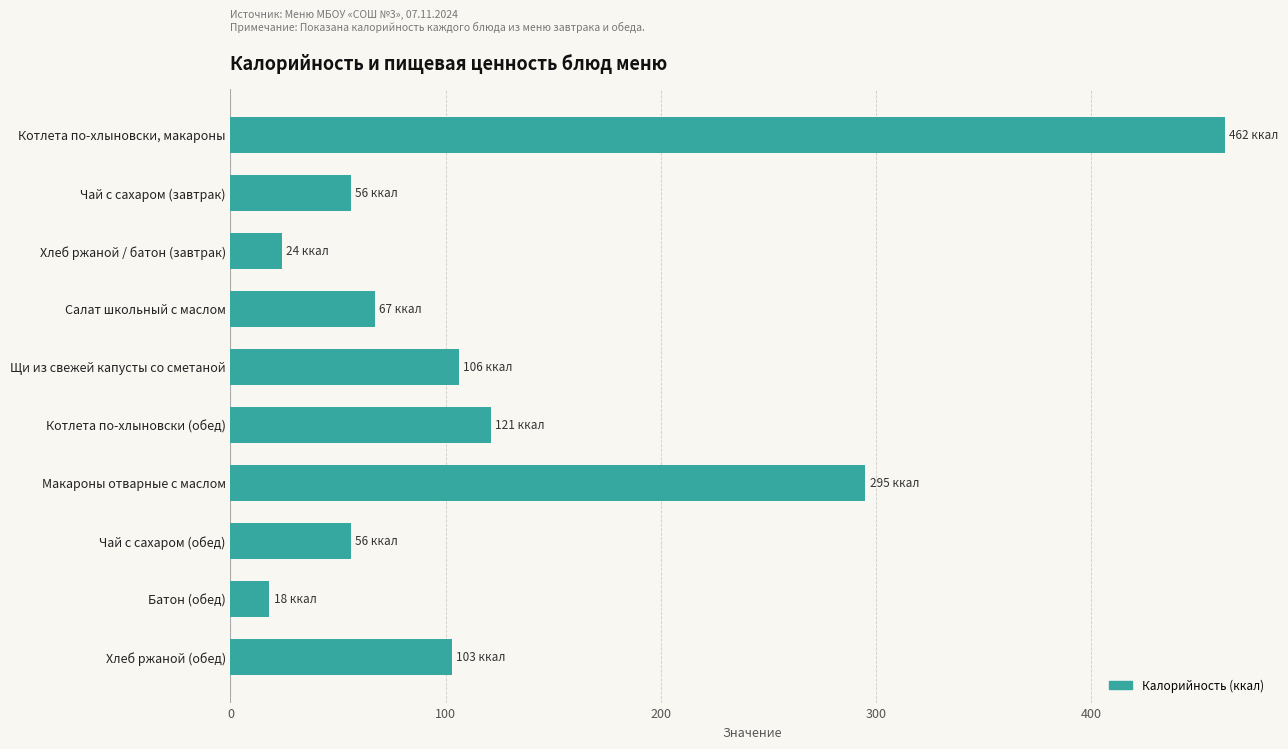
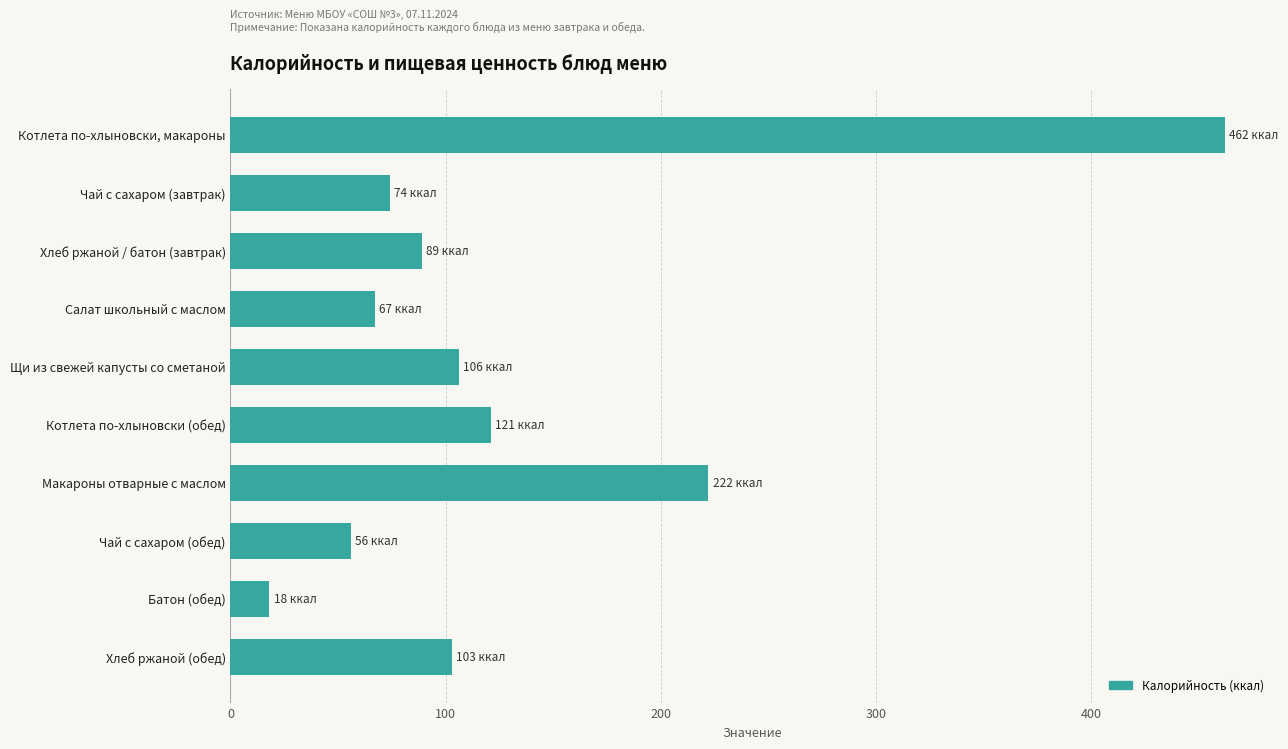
Чай с сахаром (завтрак): 56 -> 74
Хлеб ржаной / батон (завтрак): 24 -> 89
Макароны отварные с маслом: 295 -> 222
